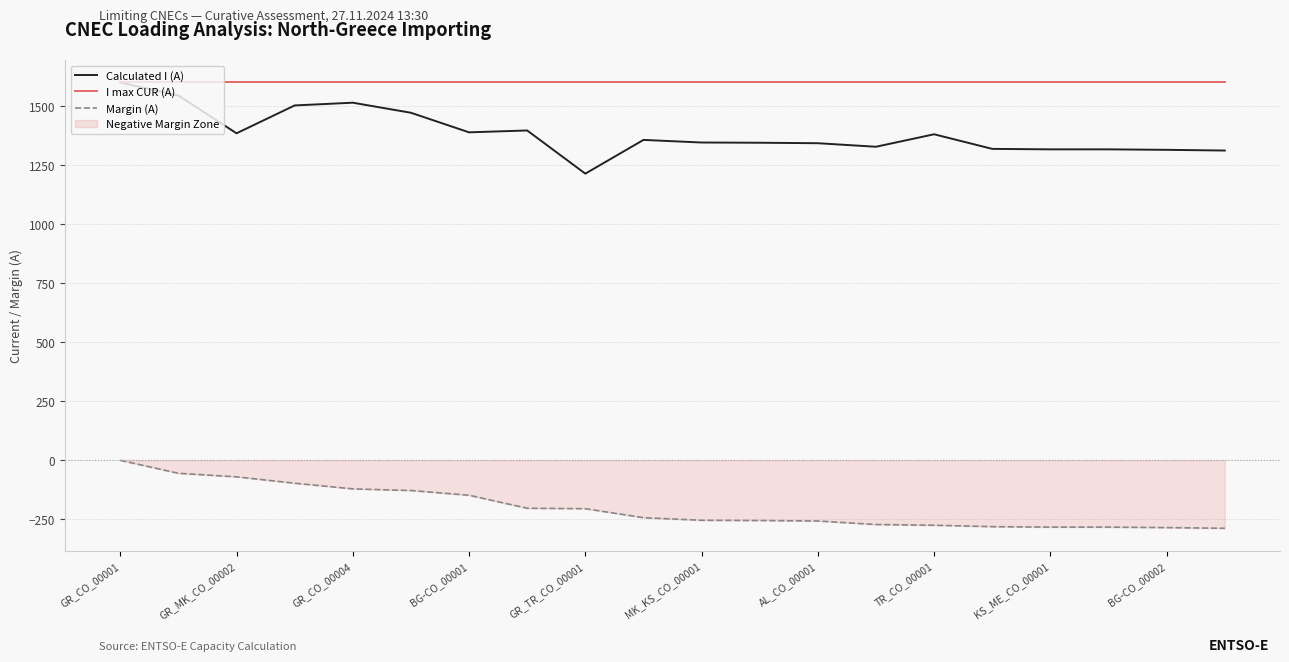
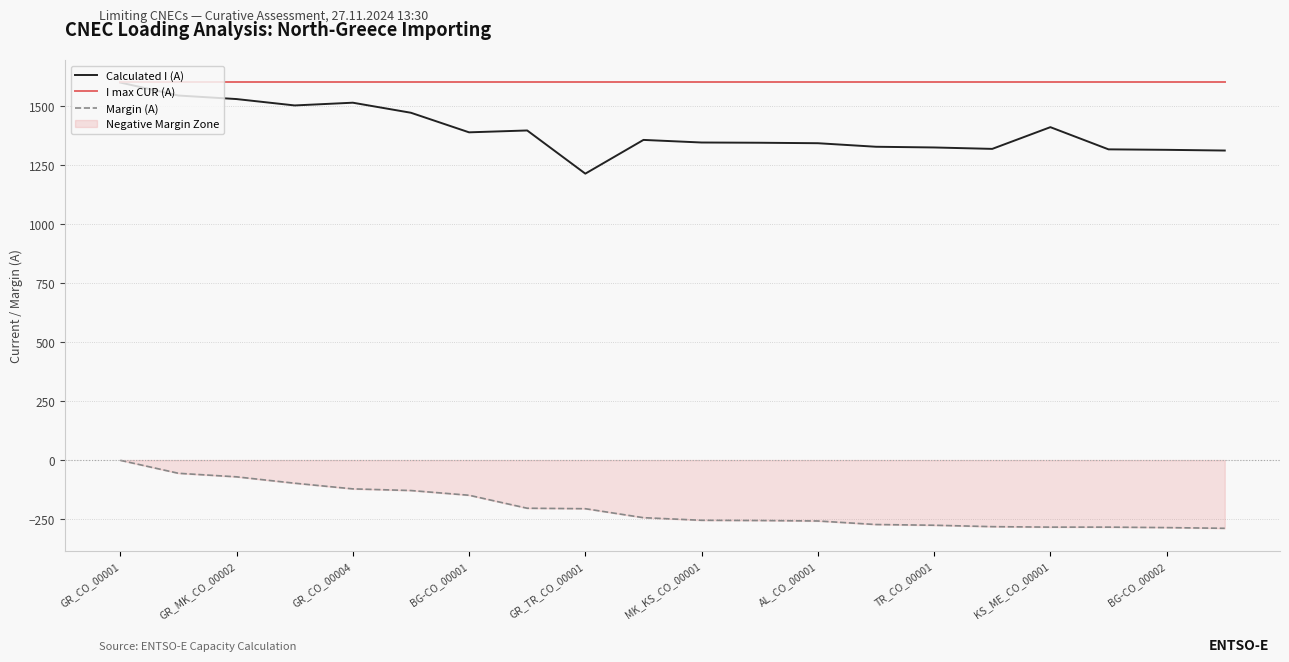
Calculated I (A), GR_MK_CO_00002: 1380 -> 1530
Calculated I (A), TR_CO_00001: 1380 -> 1320
Calculated I (A), KS_ME_CO_00001: 1320 -> 1410
